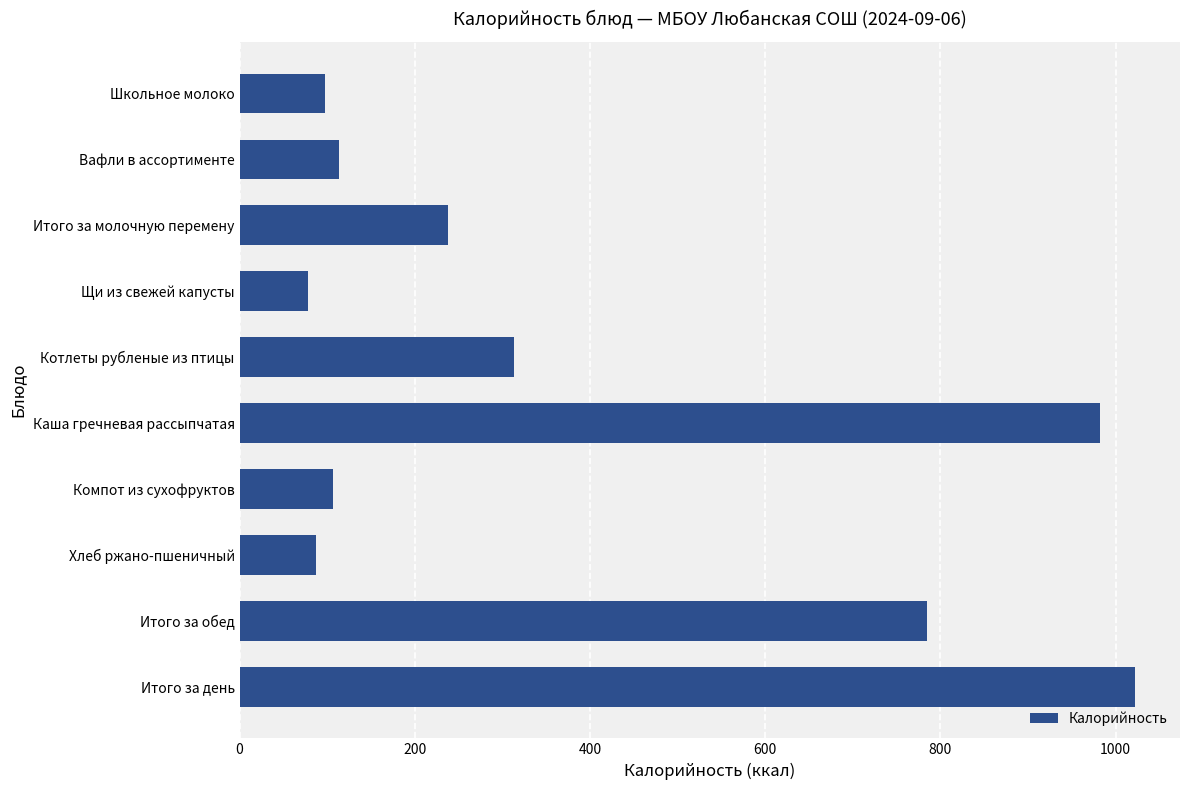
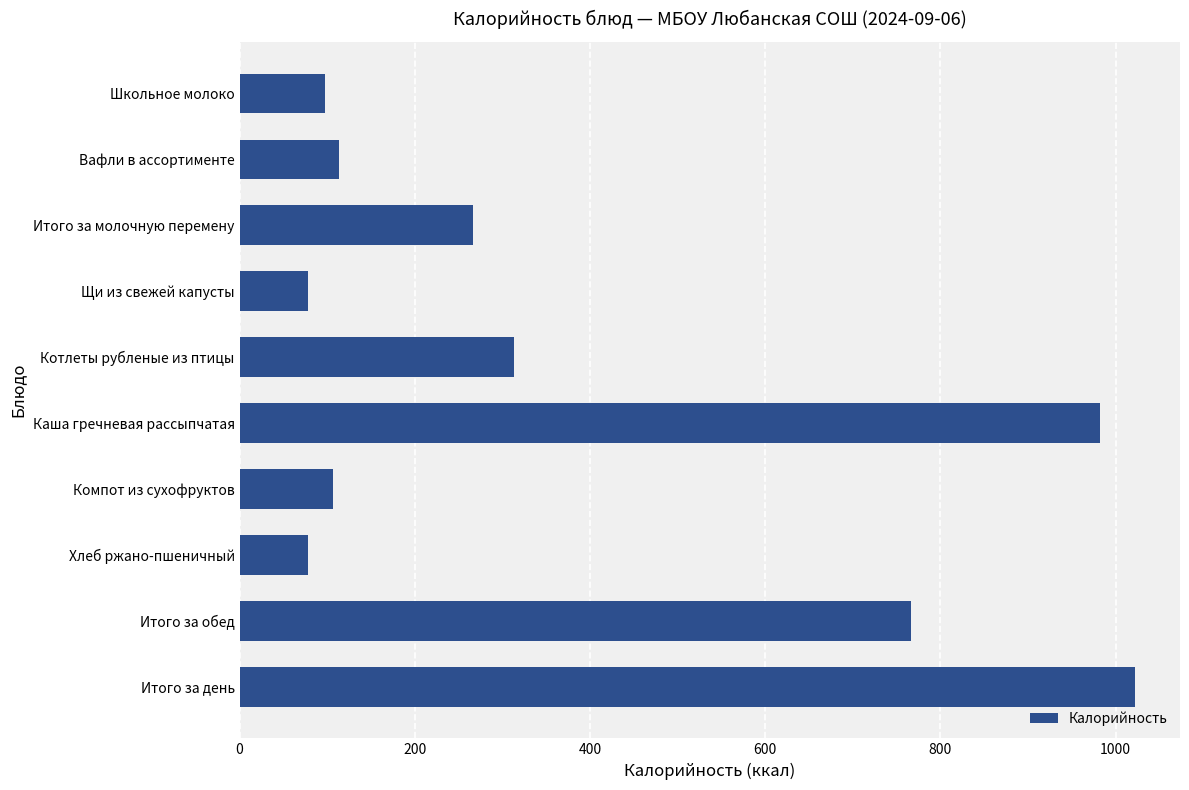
Итого за молочную перемену: 240 -> 270
Хлеб ржано-пшеничный: 90 -> 80
Итого за обед: 780 -> 770
